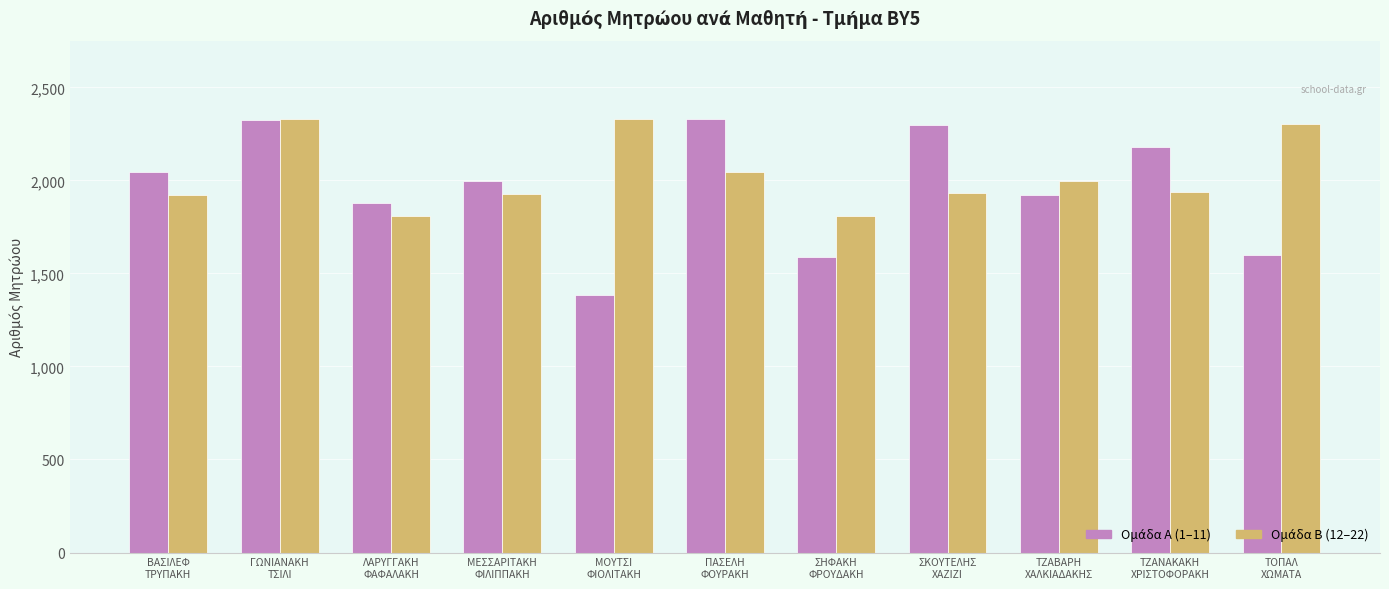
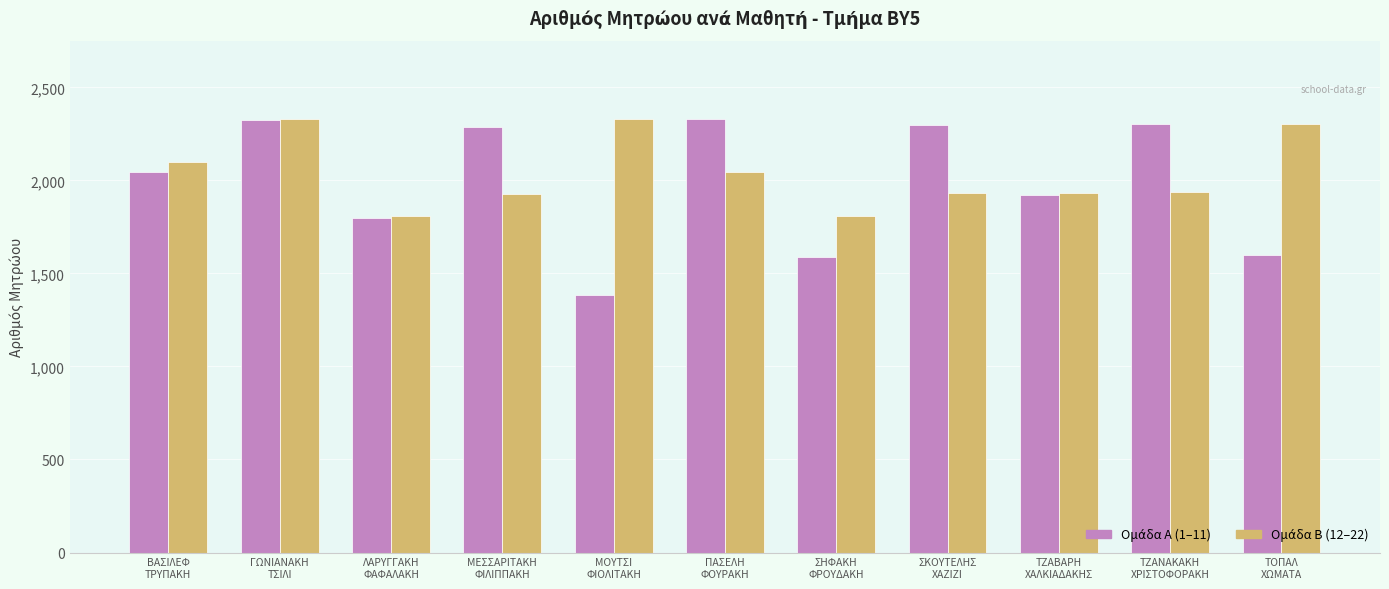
Ομάδα Β (12–22), ΒΑΣΙΛΕΦ ΤΡΥΠΑΚΗ: 1,920 -> 2,100
Ομάδα Α (1–11), ΛΑΡΥΓΓΑΚΗ ΦΑΦΑΛΑΚΗ: 1,880 -> 1,800
Ομάδα Α (1–11), ΜΕΣΣΑΡΙΤΑΚΗ ΦΙΛΙΠΠΑΚΗ: 2,000 -> 2,290
Ομάδα Β (12–22), ΤΖΑΒΑΡΗ ΧΑΛΚΙΑΔΑΚΗΣ: 2,000 -> 1,930
Ομάδα Α (1–11), ΤΖΑΝΑΚΑΚΗ ΧΡΙΣΤΟΦΟΡΑΚΗ: 2,180 -> 2,300
